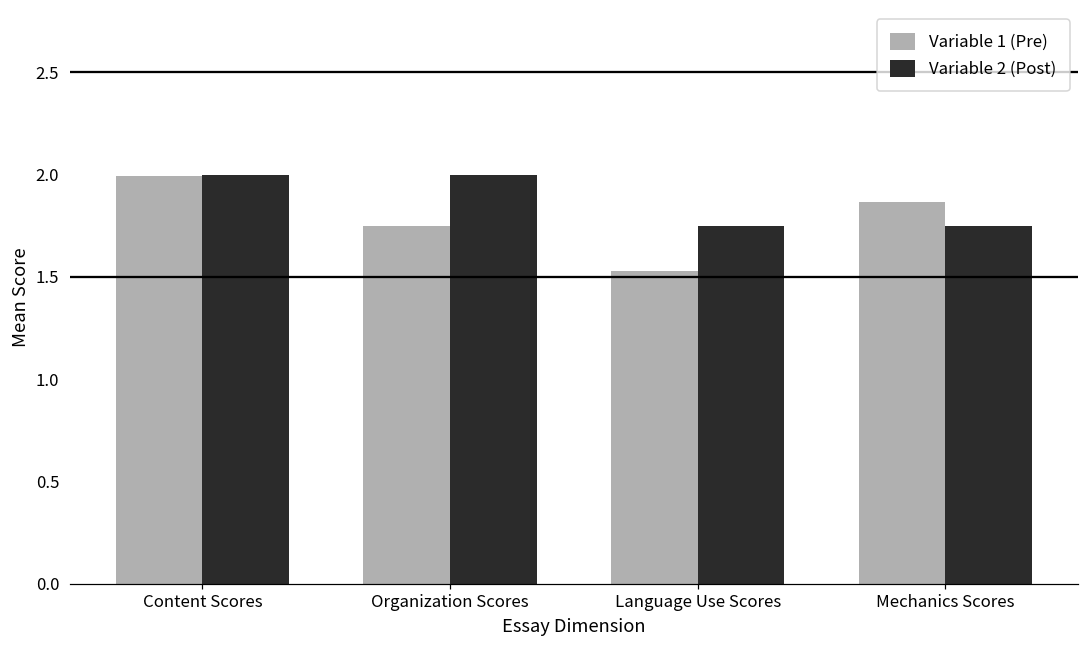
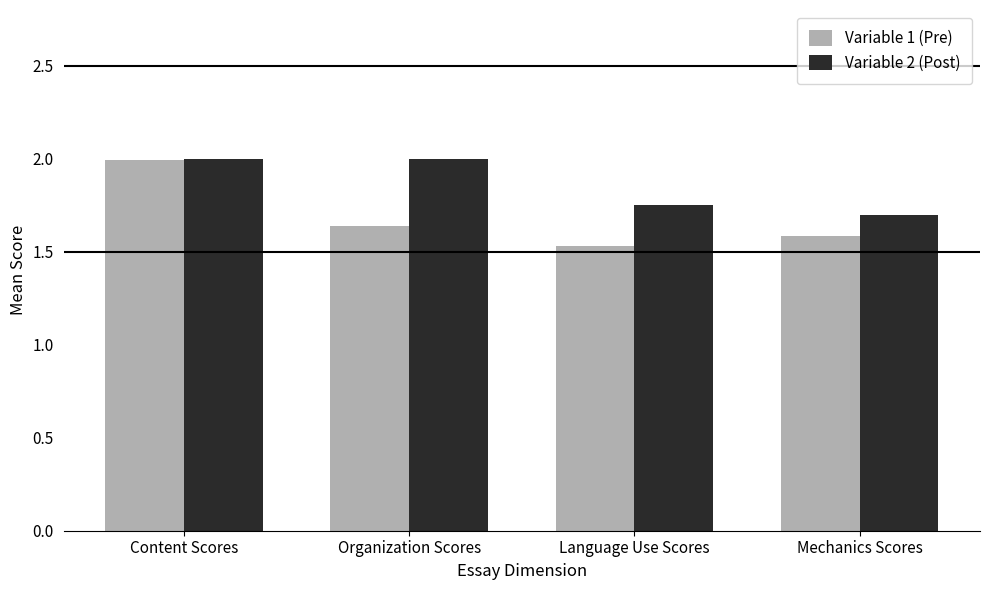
Variable 1 (Pre), Organization Scores: 1.75 -> 1.64
Variable 1 (Pre), Mechanics Scores: 1.87 -> 1.58
Variable 2 (Post), Mechanics Scores: 1.75 -> 1.70
